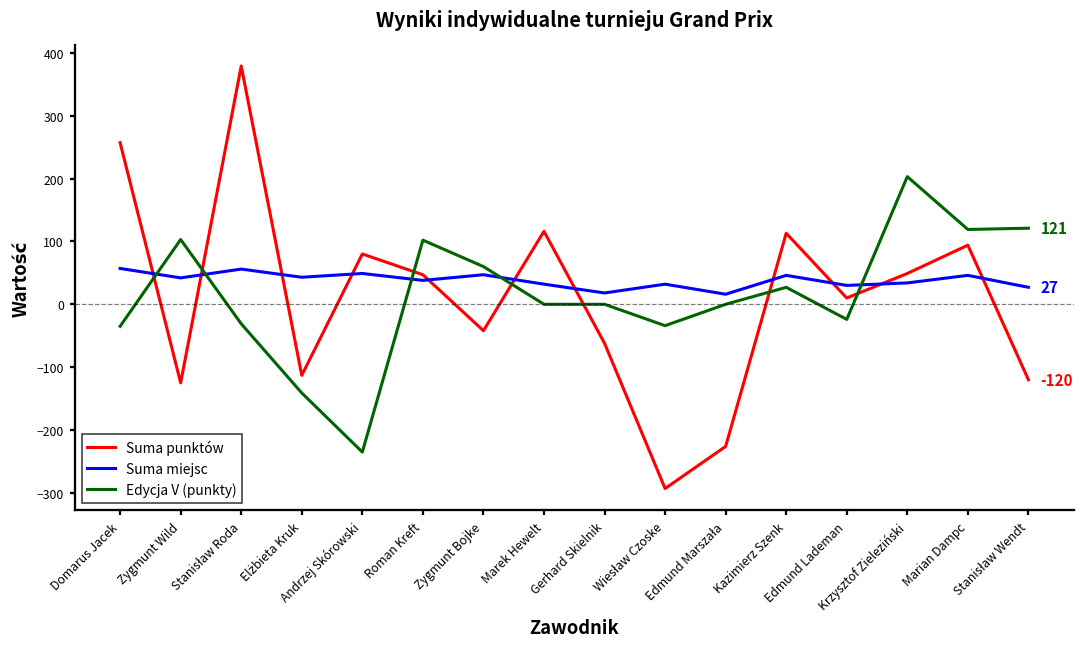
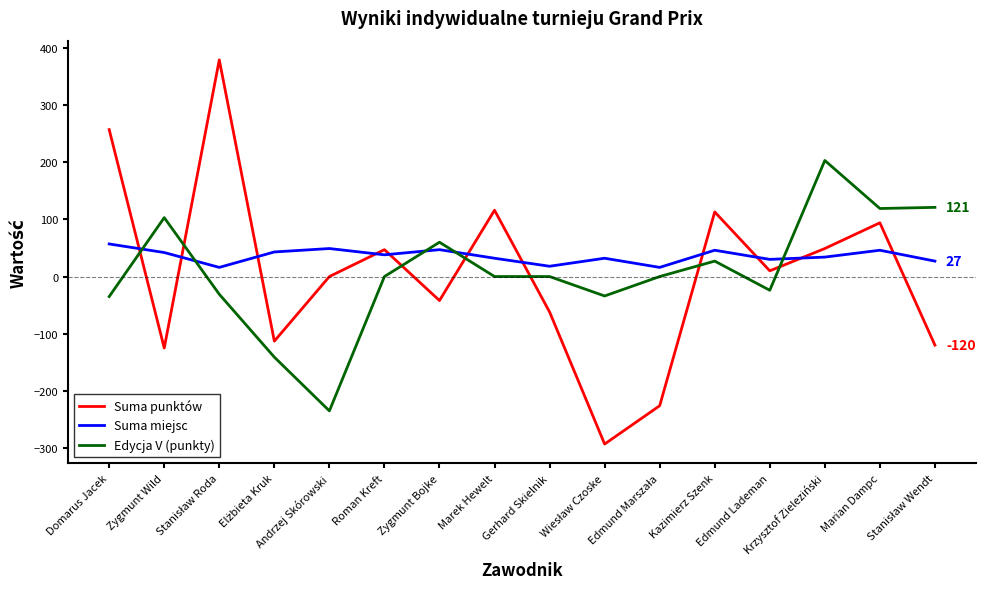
Suma miejsc, Stanisław Roda: 60 -> 20
Suma punktów, Andrzej Skórowski: 80 -> 0
Edycja V (punkty), Roman Kreft: 100 -> 0
